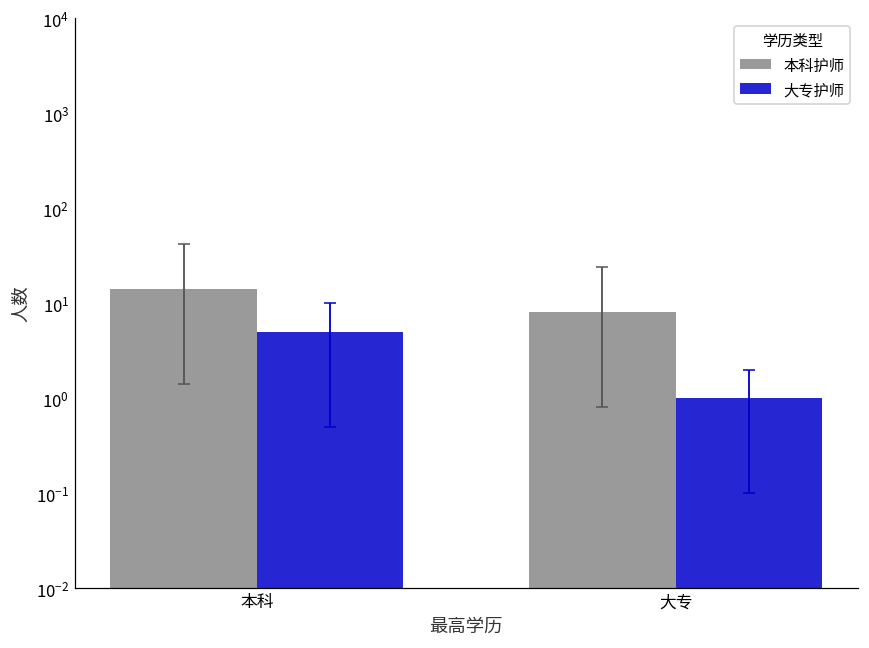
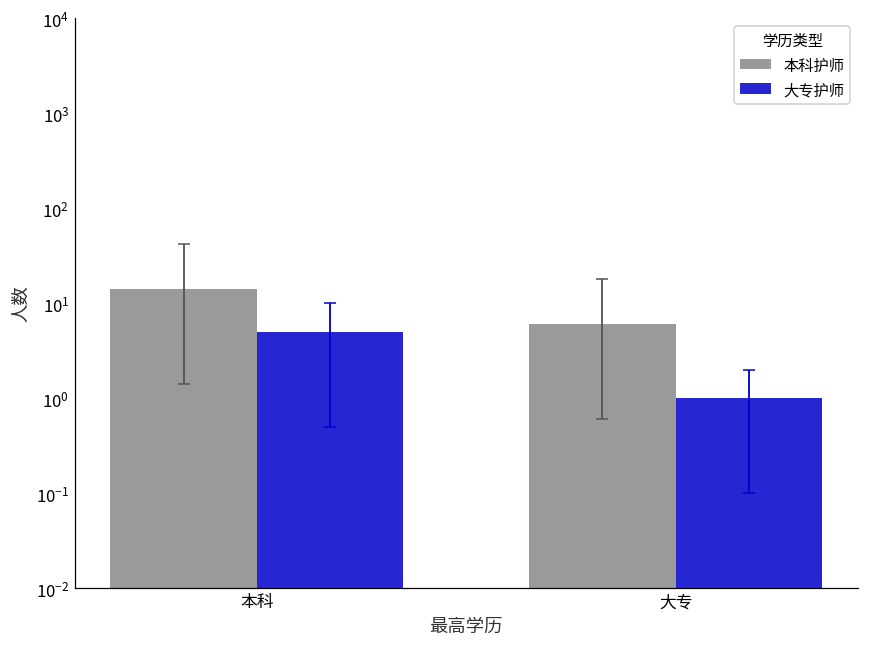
本科护师, 大专: 8 -> 6
